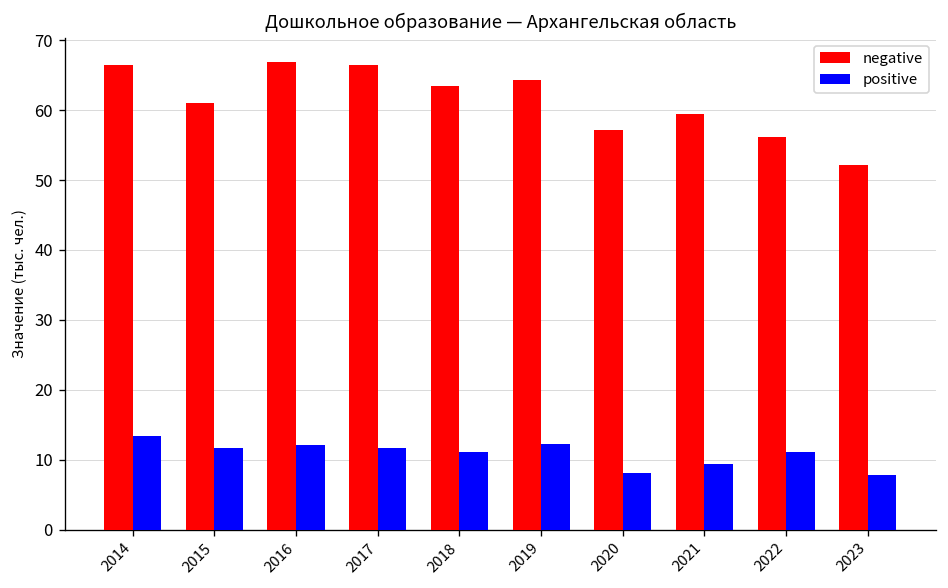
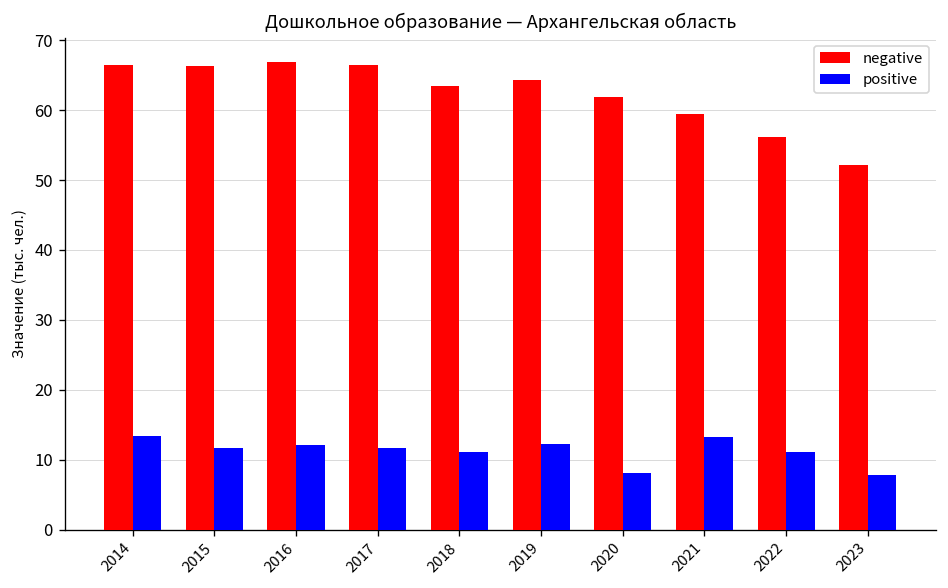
negative, 2015: 61 -> 66
negative, 2020: 57 -> 62
positive, 2021: 9 -> 13
